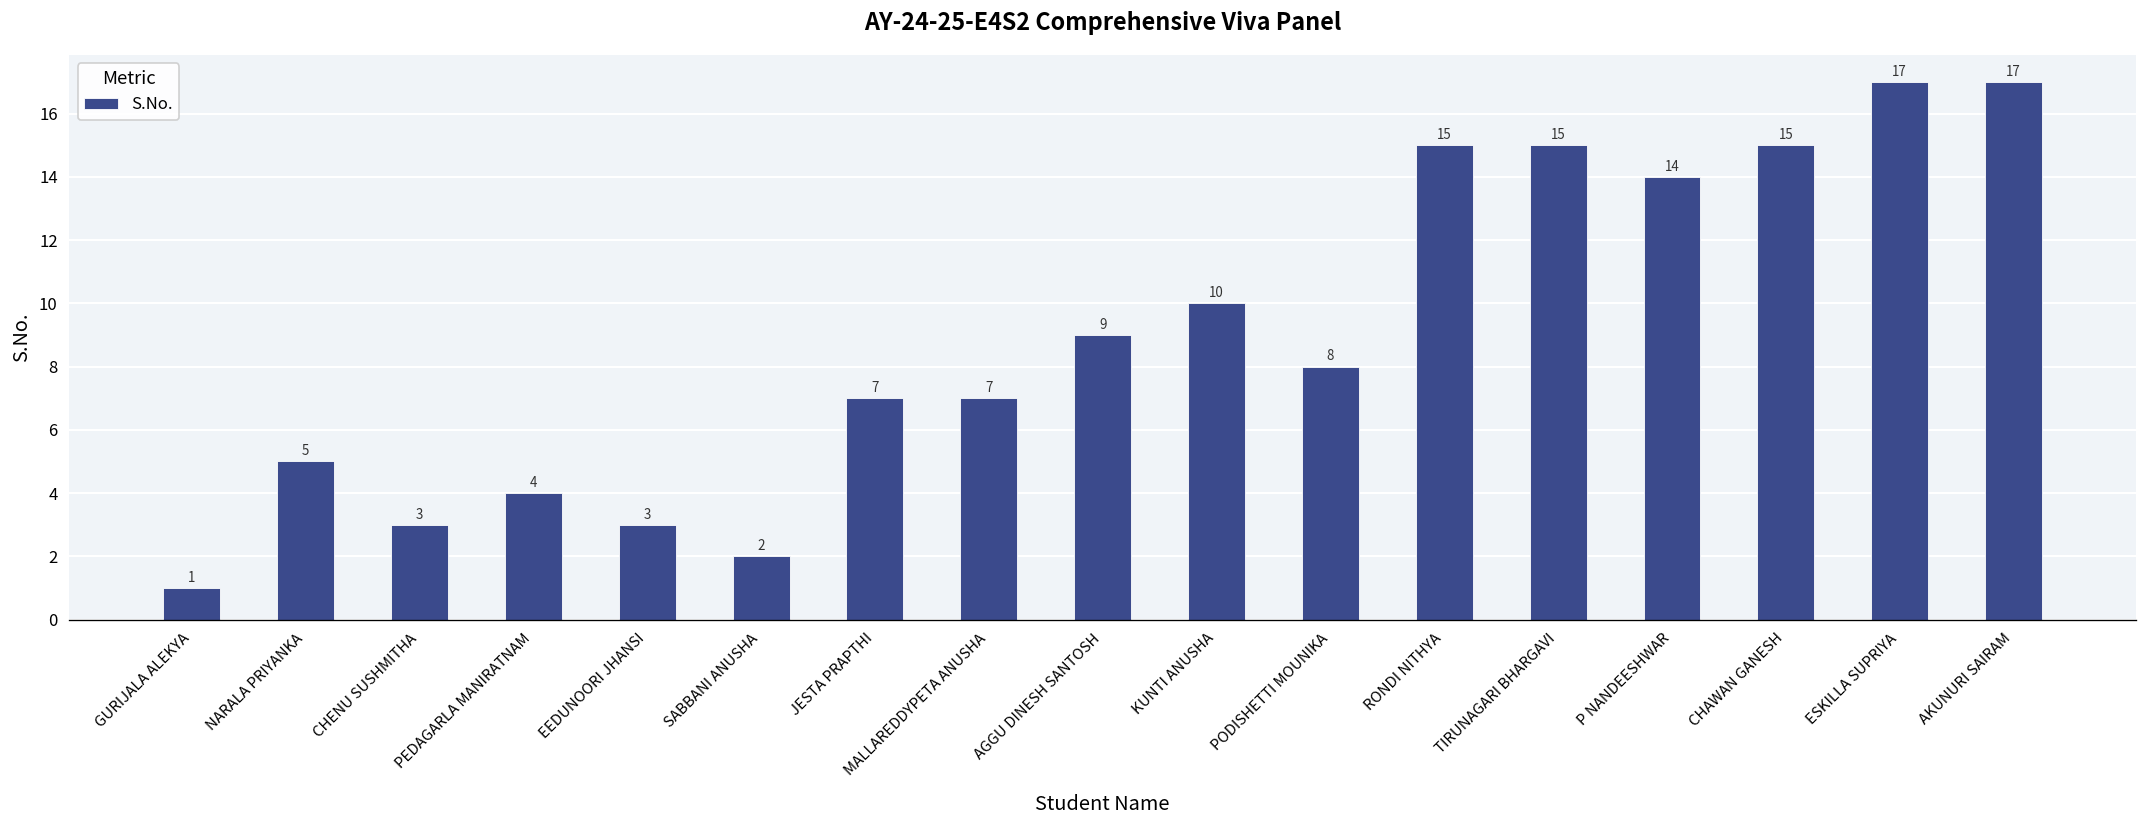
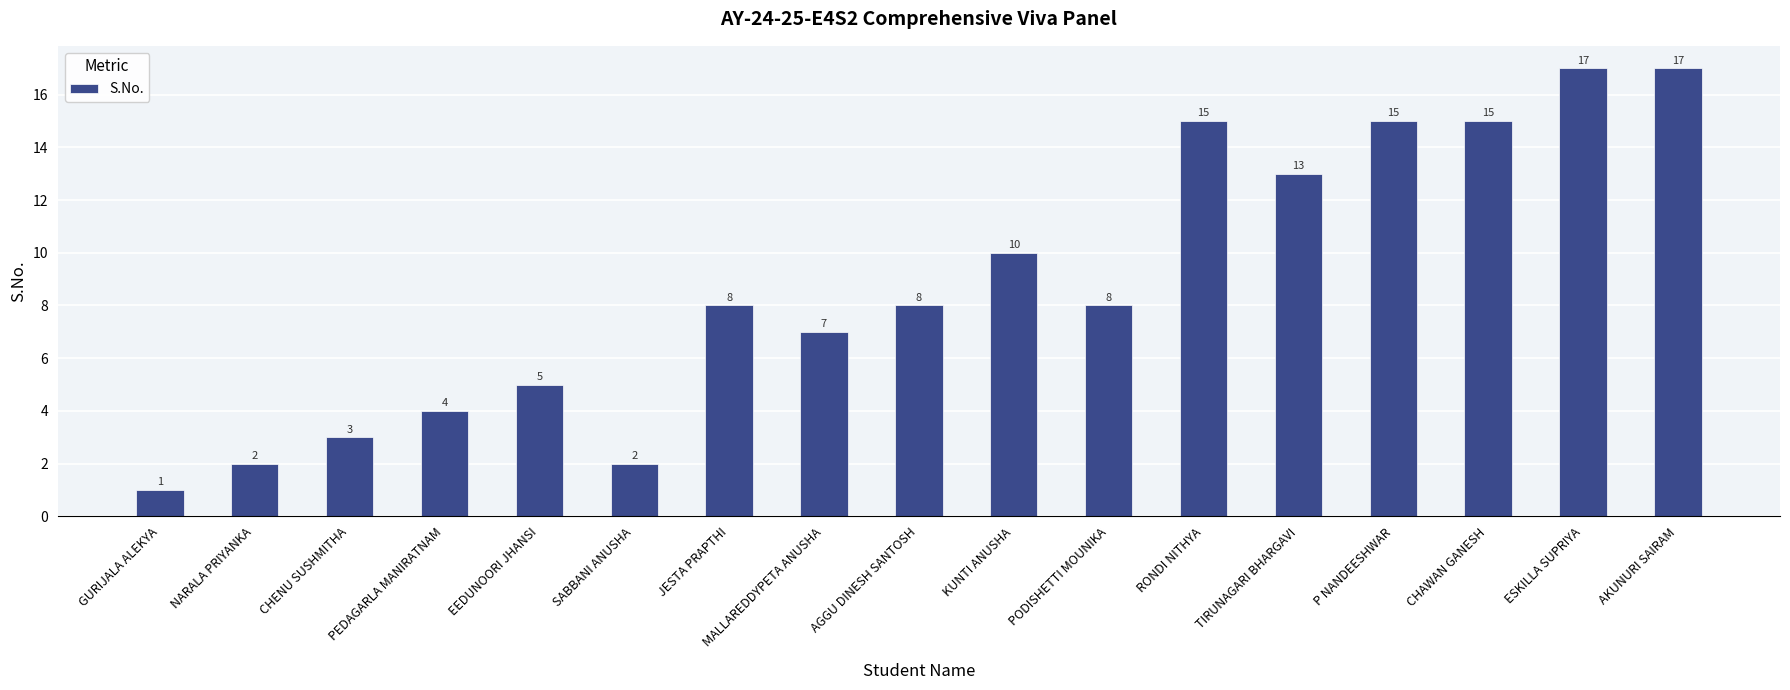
NARALA PRIYANKA: 5 -> 2
EEDUNOORI JHANSI: 3 -> 5
JESTA PRAPTHI: 7 -> 8
AGGU DINESH SANTOSH: 9 -> 8
TIRUNAGARI BHARGAVI: 15 -> 13
P NANDEESHWAR: 14 -> 15
